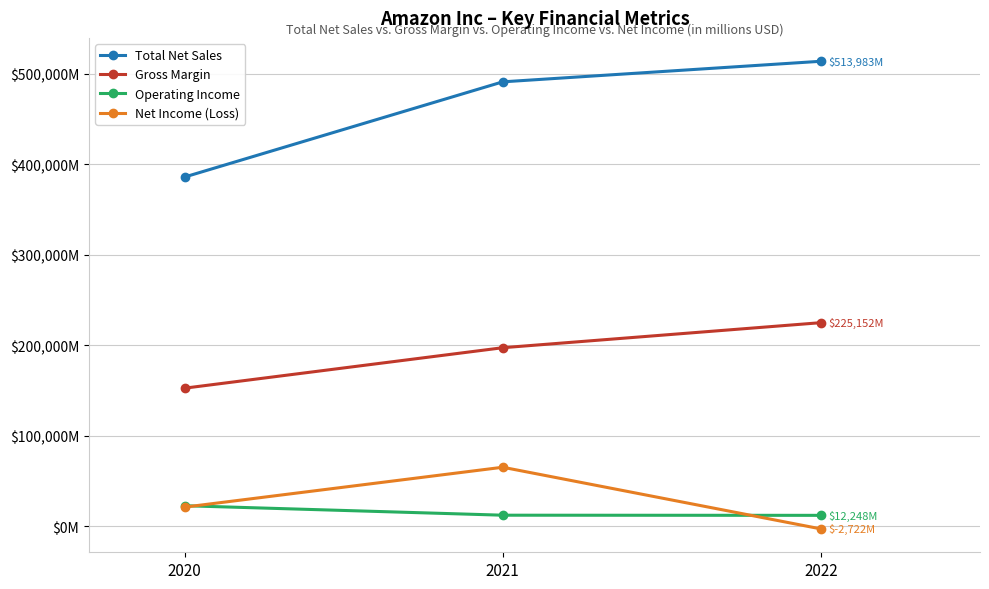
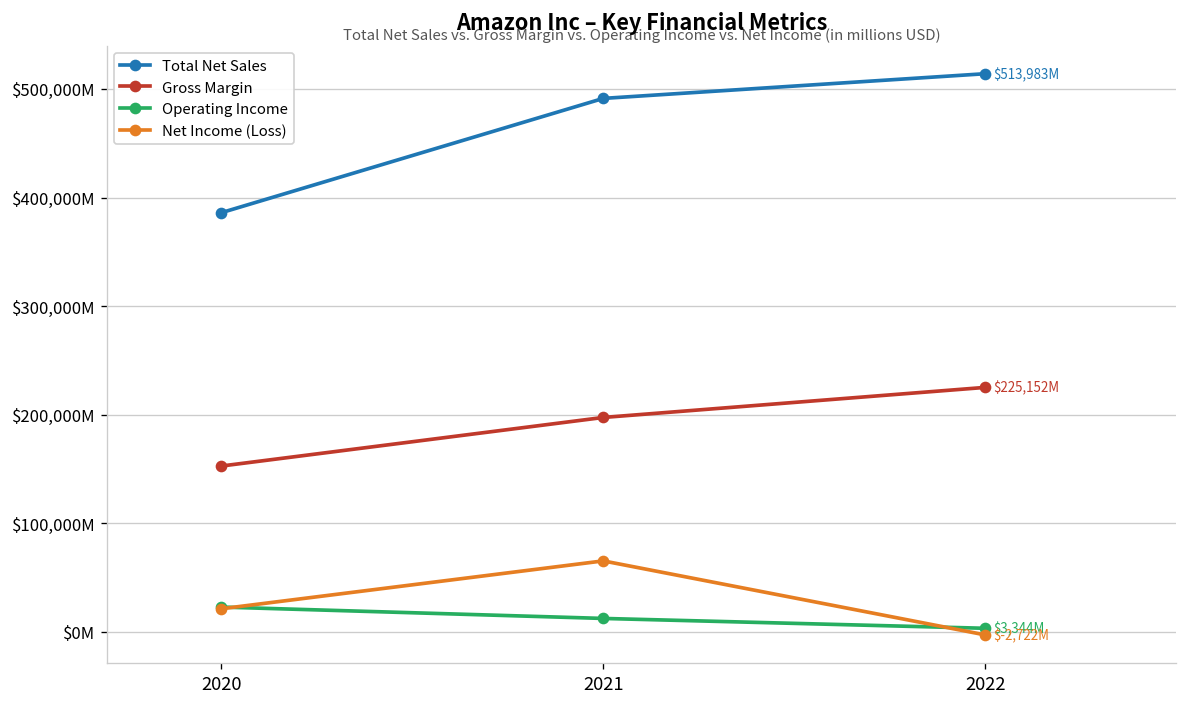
Operating Income, 2022: $12,248M -> $3,344M
